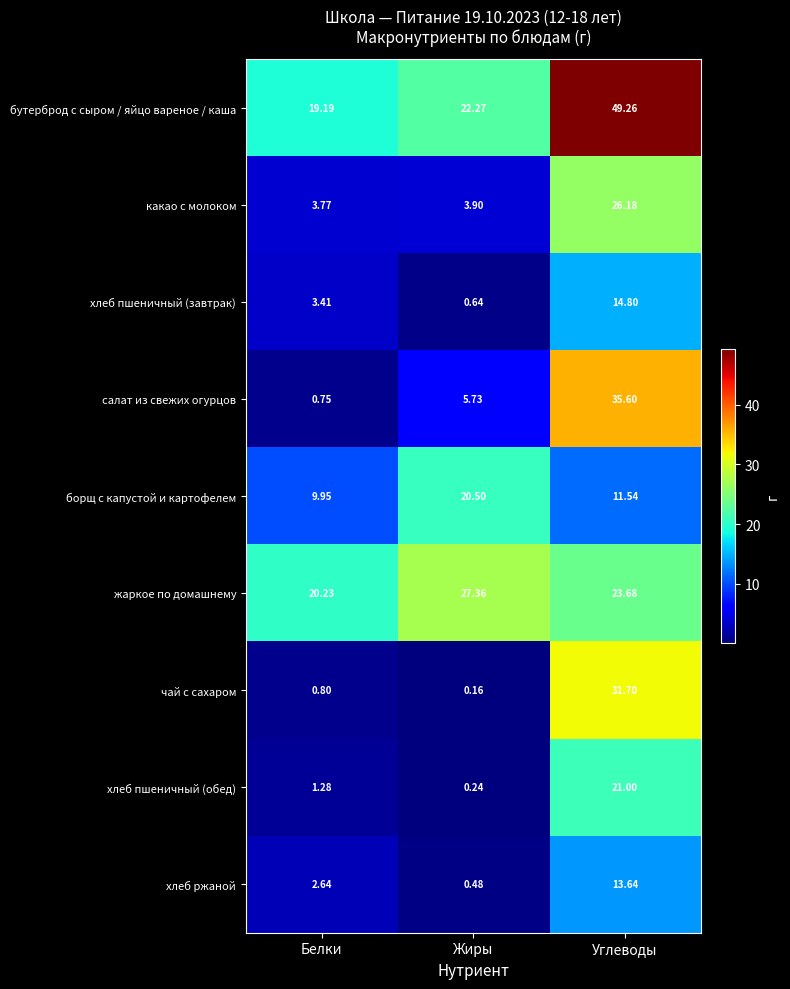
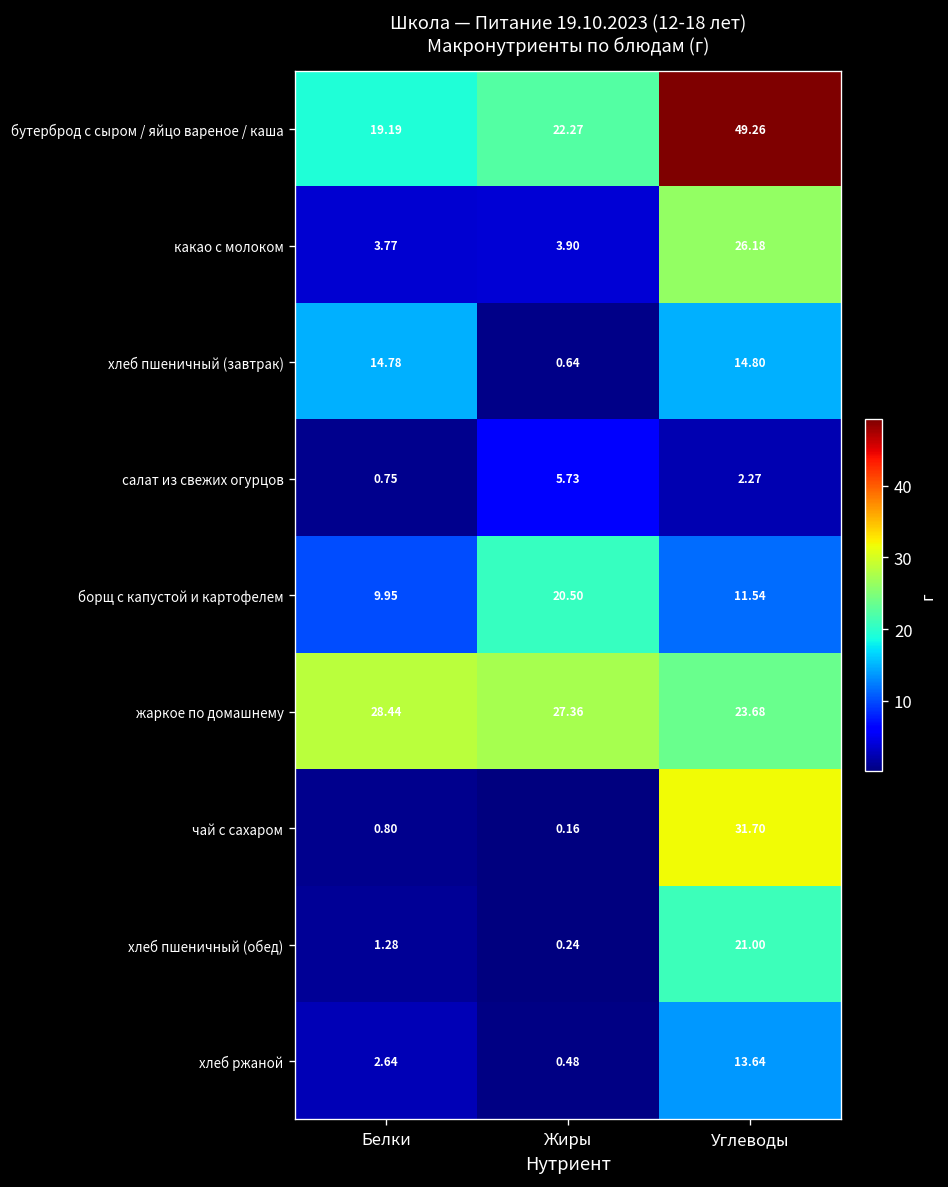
хлеб пшеничный (завтрак), Белки: 3.41 -> 14.78
салат из свежих огурцов, Углеводы: 35.60 -> 2.27
жаркое по домашнему, Белки: 20.23 -> 28.44
